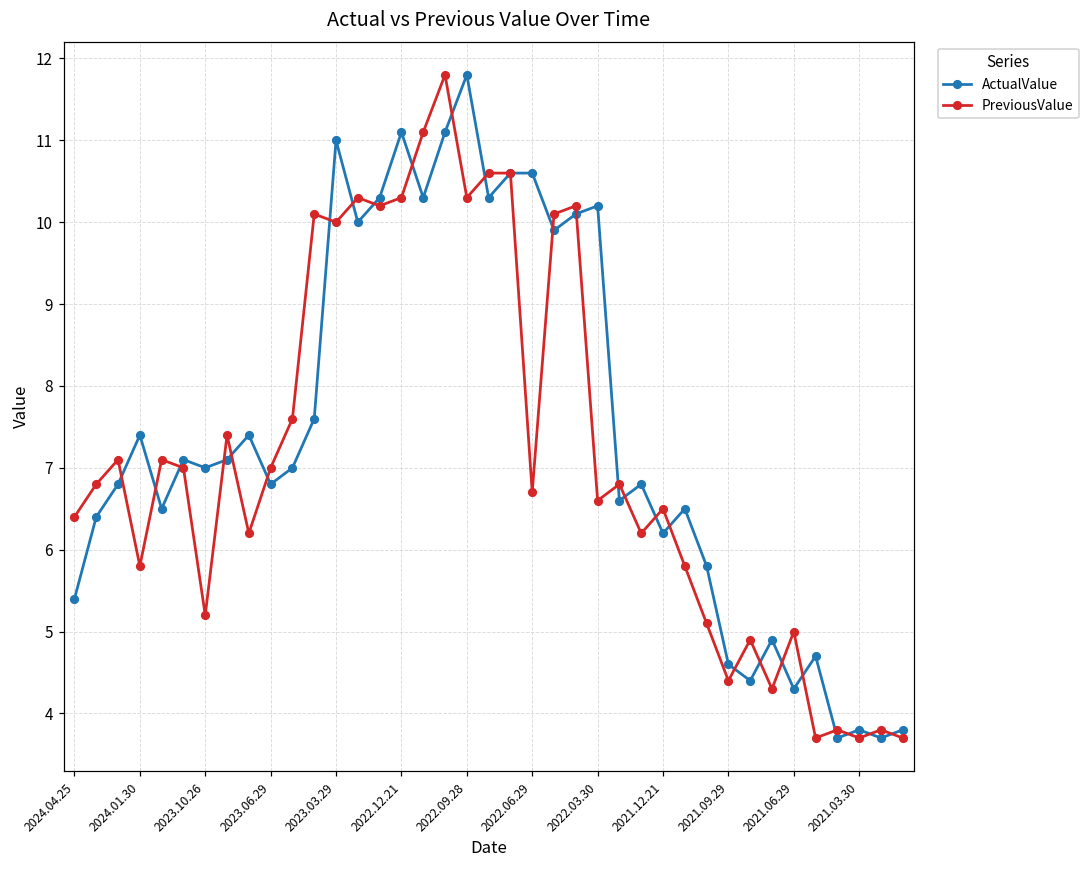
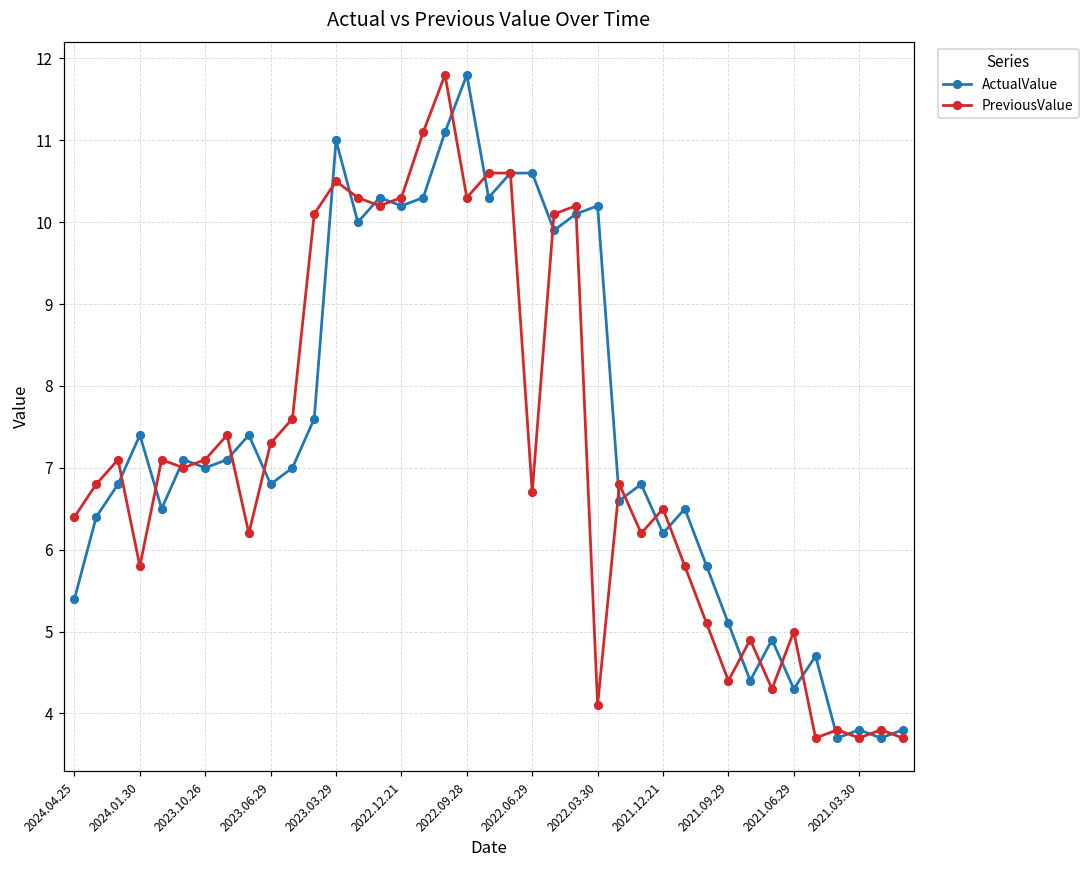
PreviousValue, 2023.10.26: 5.2 -> 7.1
PreviousValue, 2023.06.29: 7.0 -> 7.3
PreviousValue, 2023.03.29: 10.0 -> 10.5
ActualValue, 2022.12.21: 11.1 -> 10.2
PreviousValue, 2022.03.30: 6.6 -> 4.1
ActualValue, 2021.09.29: 4.6 -> 5.1
